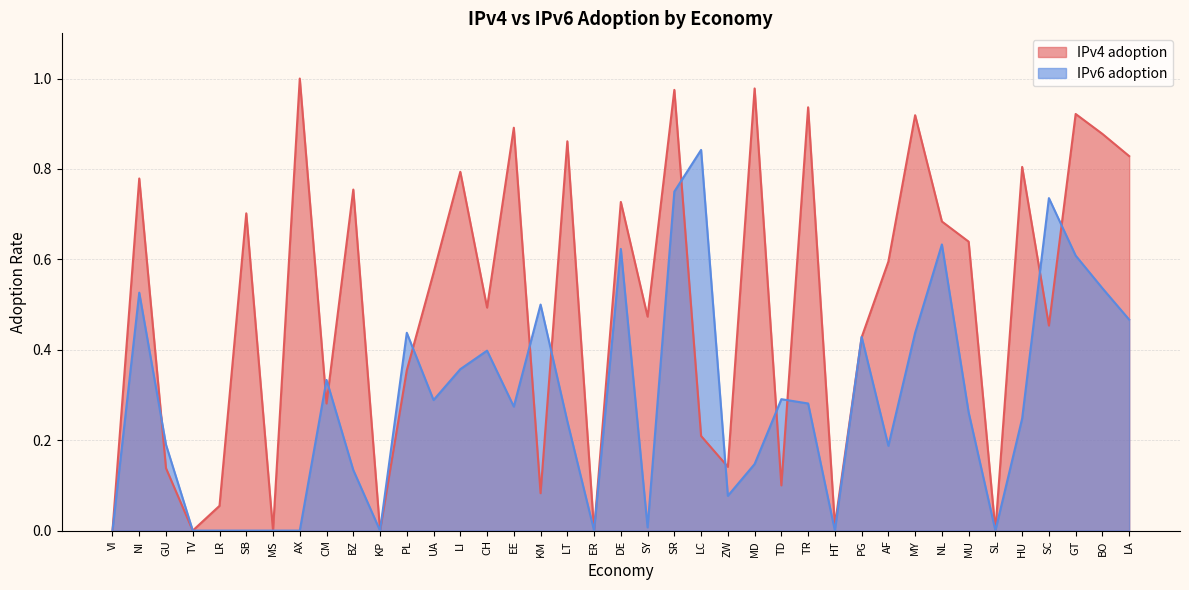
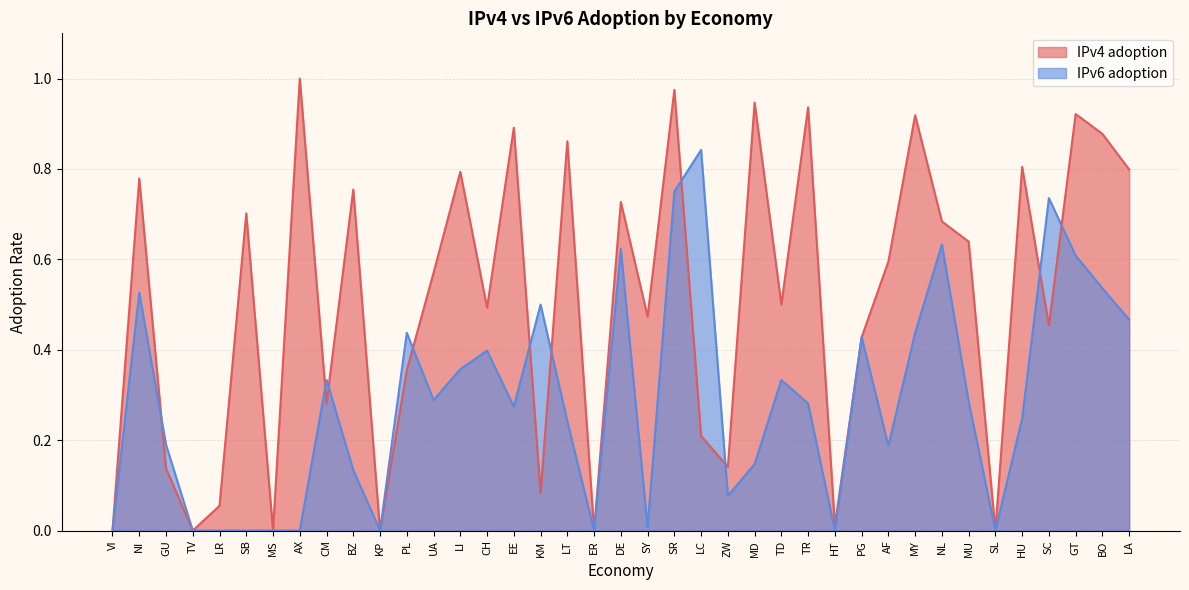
IPv4 adoption, MD: 0.98 -> 0.95
IPv4 adoption, TD: 0.1 -> 0.5
IPv6 adoption, TD: 0.29 -> 0.33
IPv6 adoption, MU: 0.26 -> 0.29
IPv4 adoption, LA: 0.83 -> 0.80
